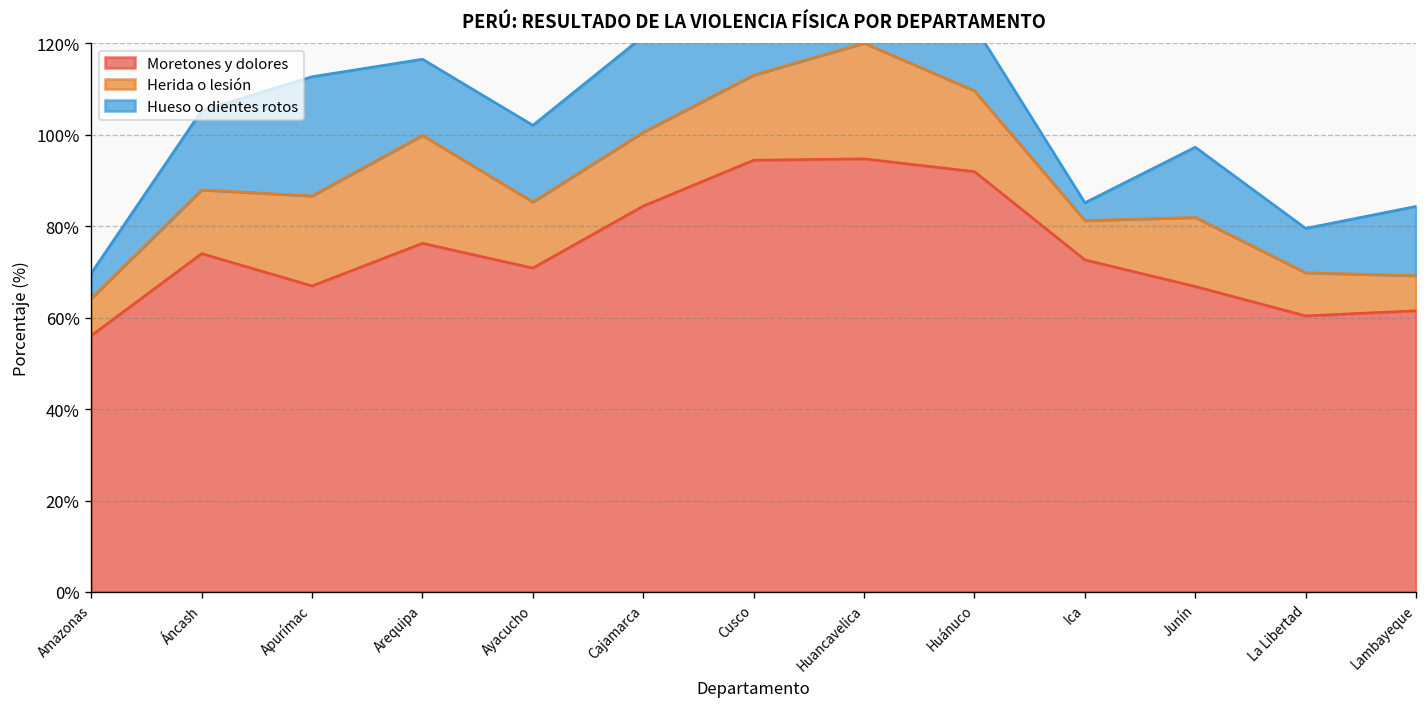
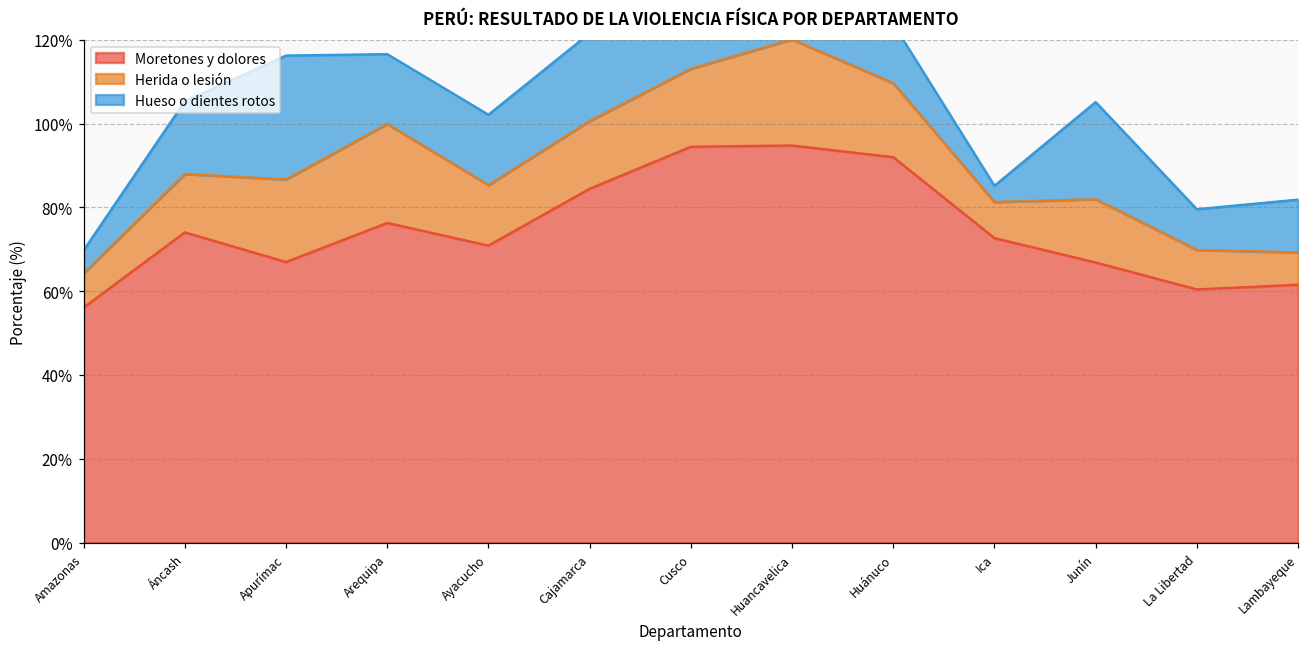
Hueso o dientes rotos, Apurímac: 26% -> 30%
Hueso o dientes rotos, Junín: 15% -> 23%
Hueso o dientes rotos, Lambayeque: 15% -> 13%
